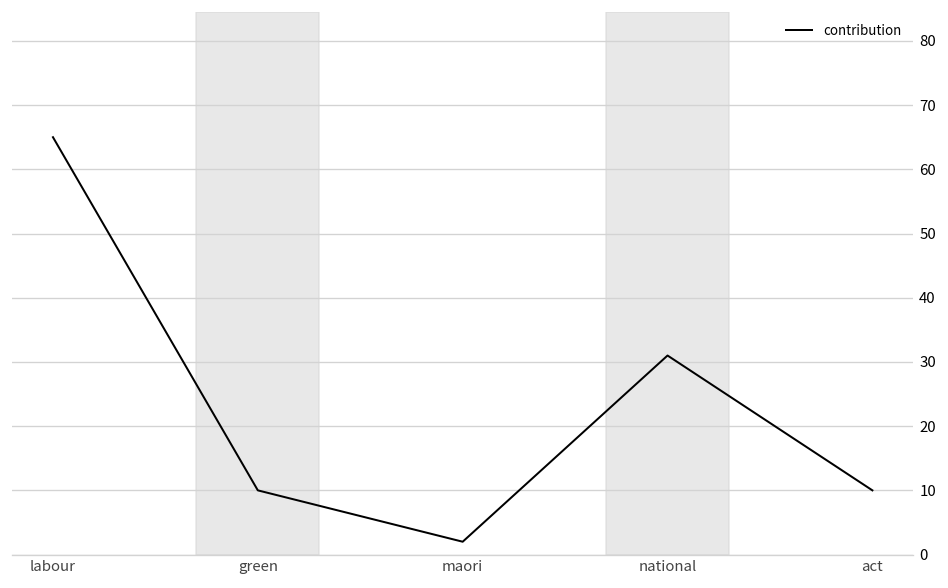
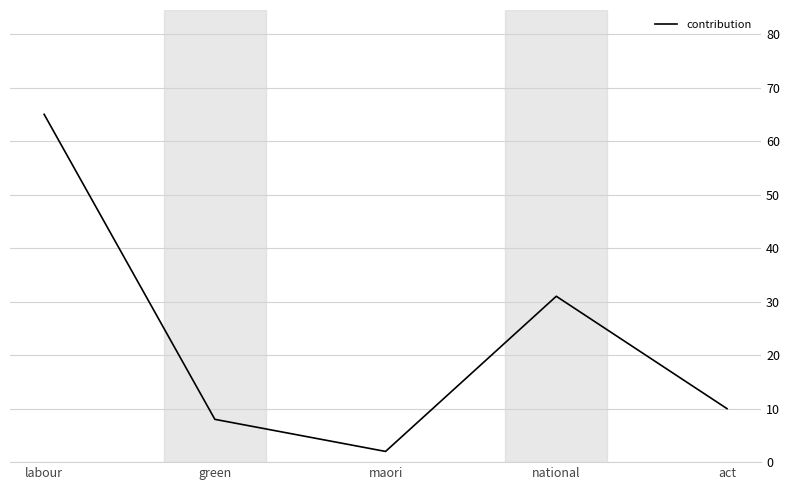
green: 10 -> 8
